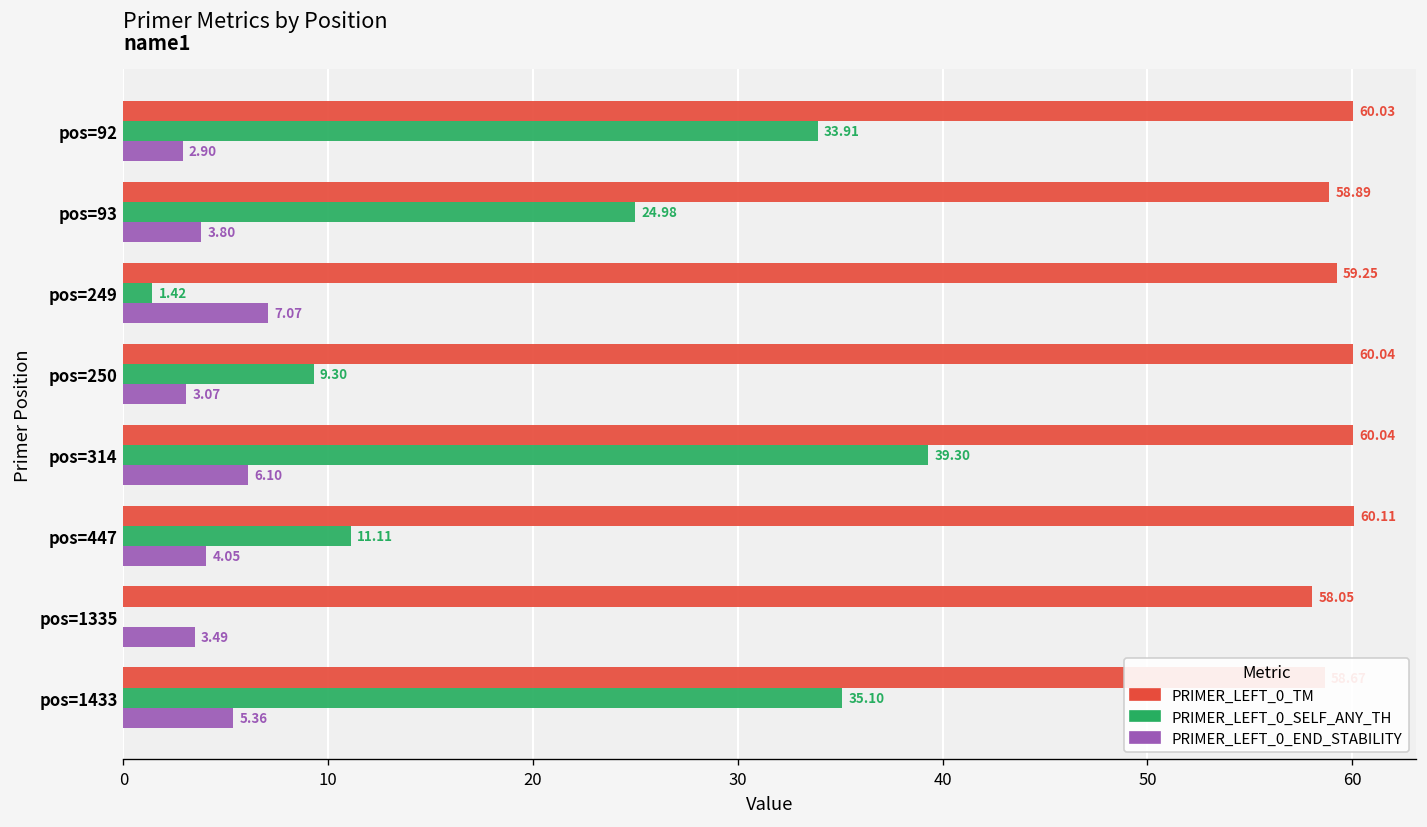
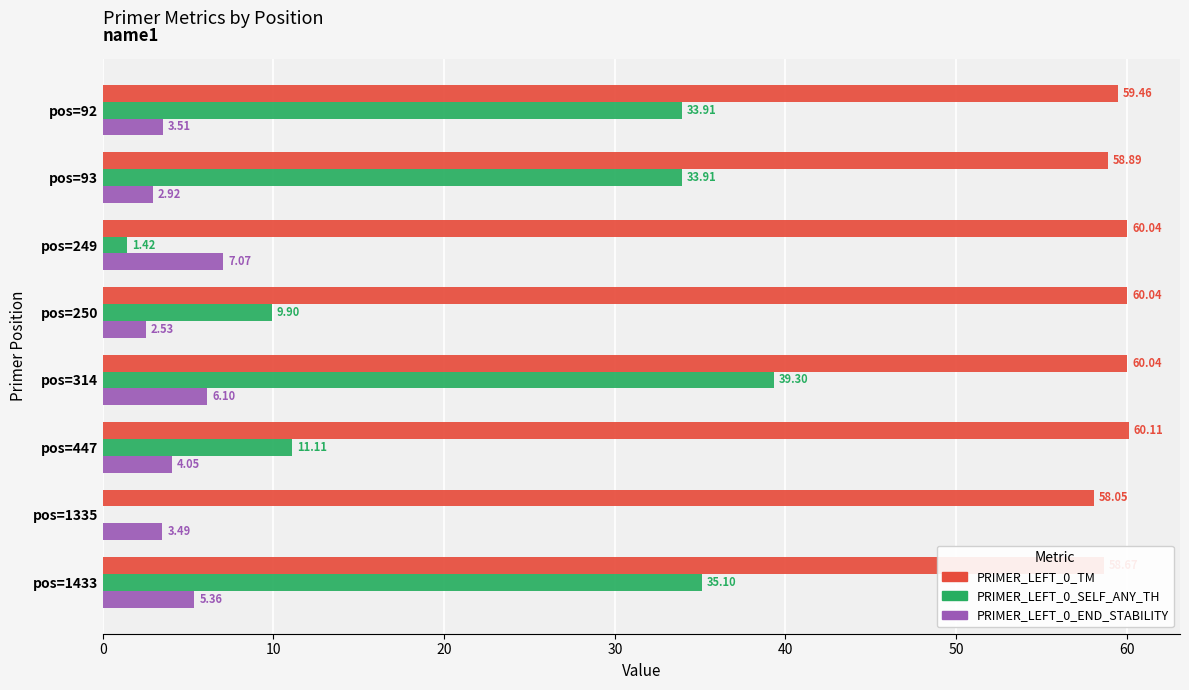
PRIMER_LEFT_0_TM, pos=92: 60.03 -> 59.46
PRIMER_LEFT_0_END_STABILITY, pos=92: 2.90 -> 3.51
PRIMER_LEFT_0_SELF_ANY_TH, pos=93: 24.98 -> 33.91
PRIMER_LEFT_0_END_STABILITY, pos=93: 3.80 -> 2.92
PRIMER_LEFT_0_TM, pos=249: 59.25 -> 60.04
PRIMER_LEFT_0_SELF_ANY_TH, pos=250: 9.30 -> 9.90
PRIMER_LEFT_0_END_STABILITY, pos=250: 3.07 -> 2.53
